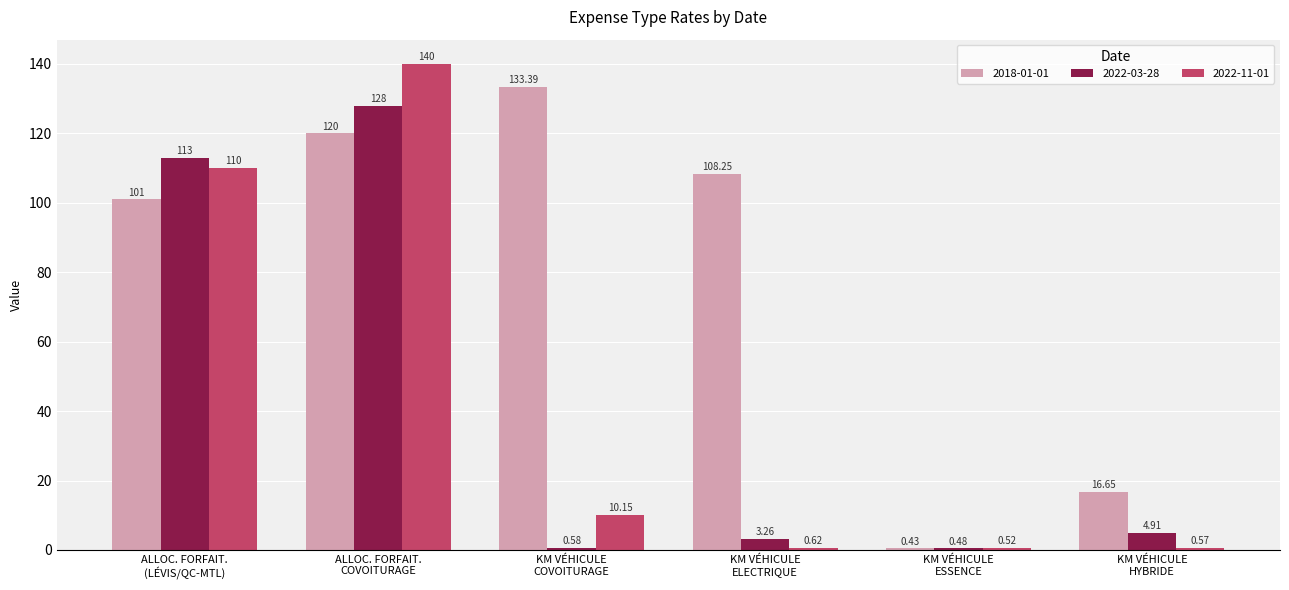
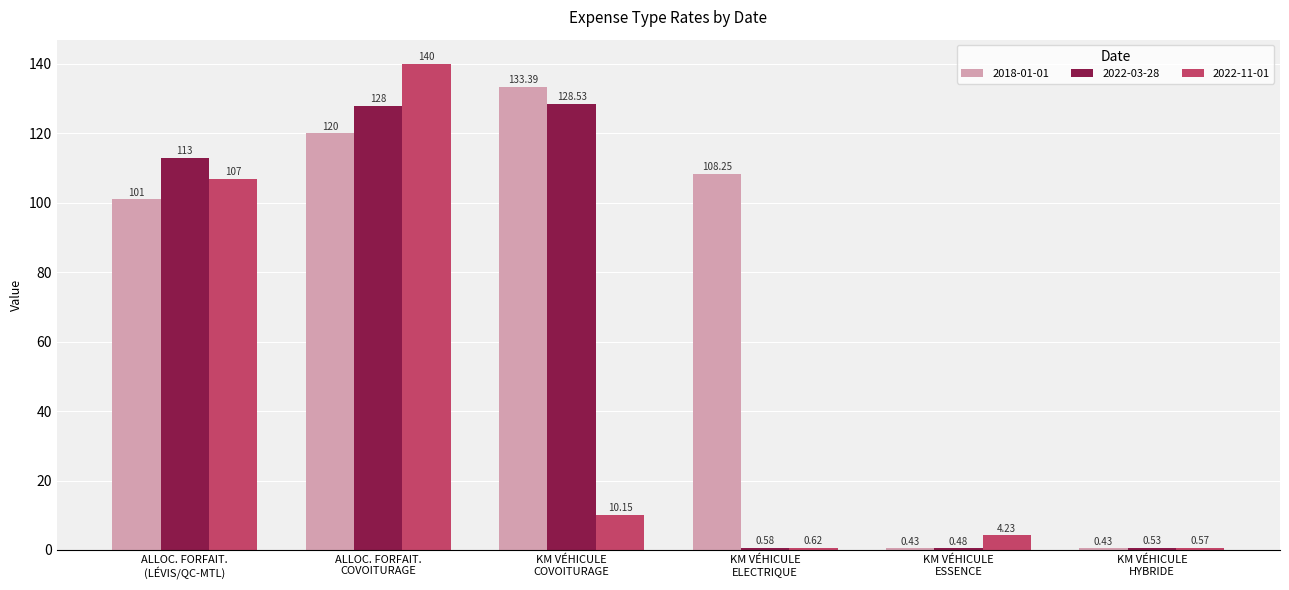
2022-11-01, ALLOC. FORFAIT. (LÉVIS/QC-MTL): 110 -> 107
2022-03-28, KM VÉHICULE COVOITURAGE: 0.58 -> 128.53
2022-03-28, KM VÉHICULE ELECTRIQUE: 3.26 -> 0.58
2022-11-01, KM VÉHICULE ESSENCE: 0.52 -> 4.23
2018-01-01, KM VÉHICULE HYBRIDE: 16.65 -> 0.43
2022-03-28, KM VÉHICULE HYBRIDE: 4.91 -> 0.53
